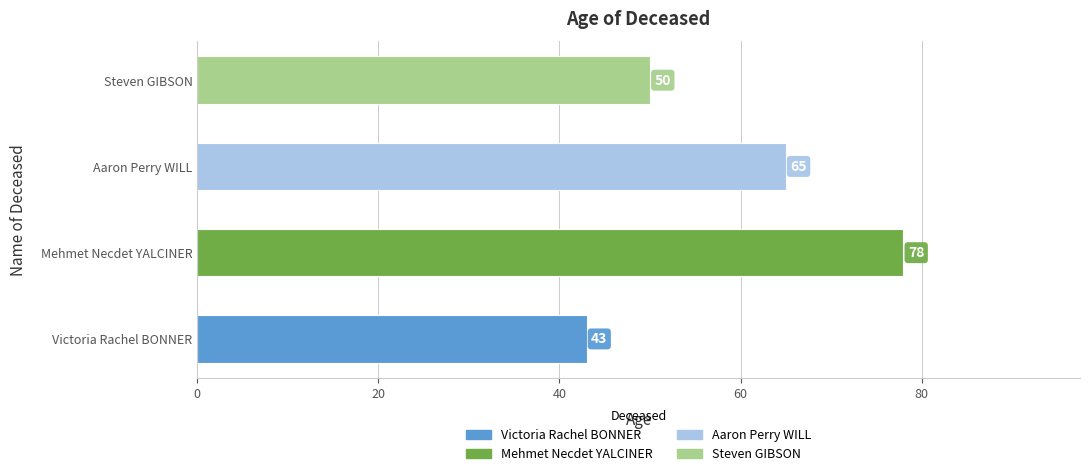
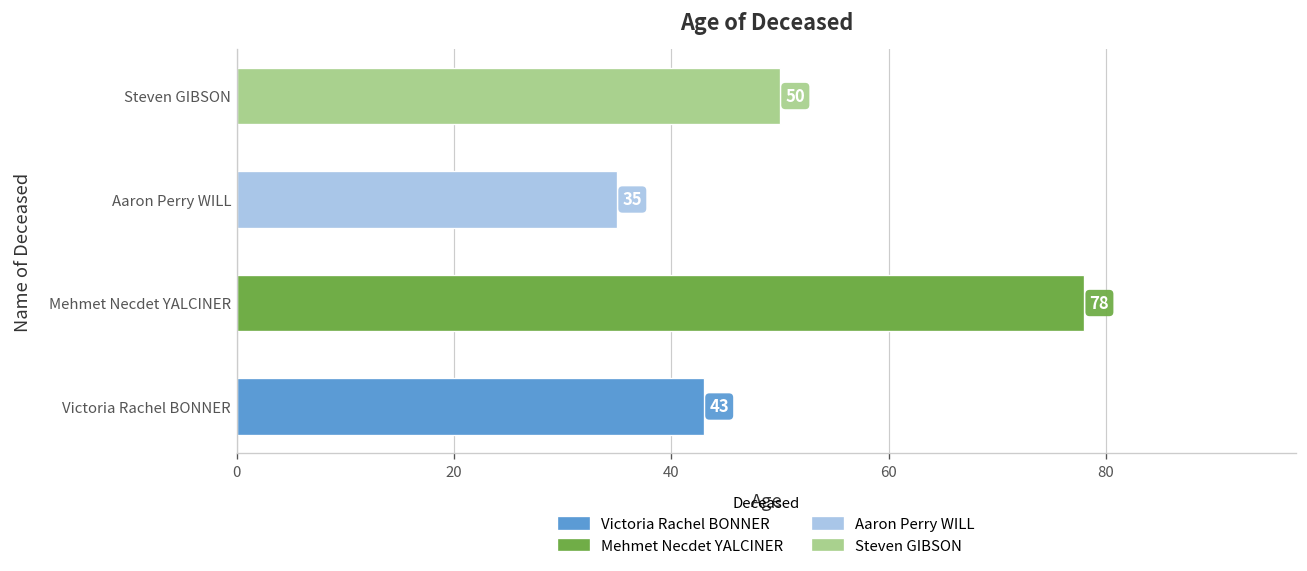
Aaron Perry WILL: 65 -> 35
